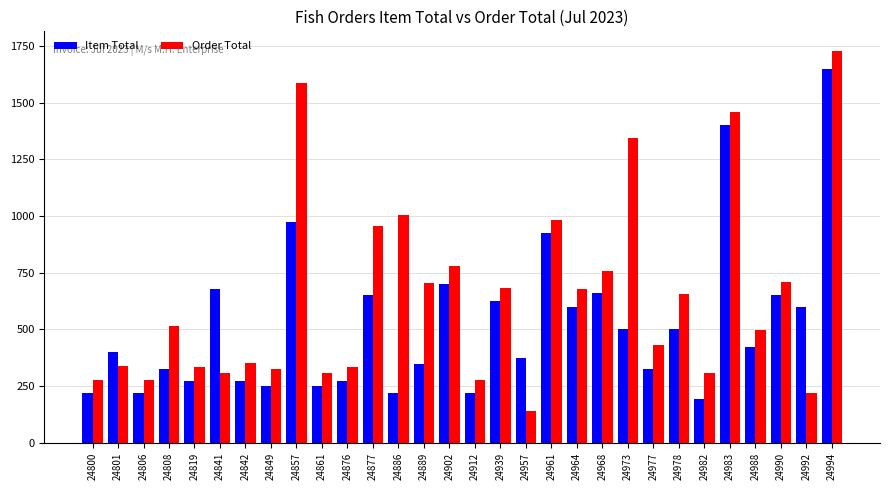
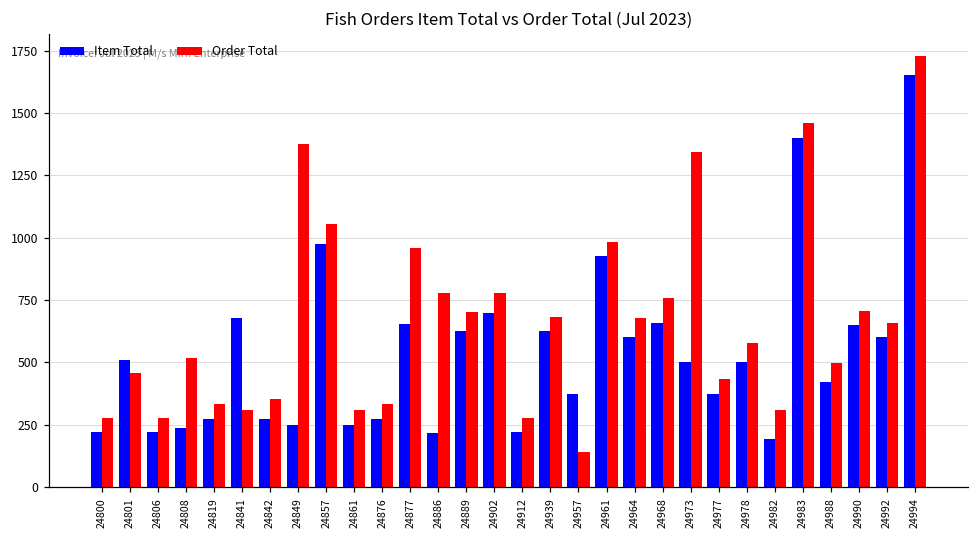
Item Total, 24801: 400 -> 510
Order Total, 24801: 340 -> 460
Item Total, 24808: 330 -> 240
Order Total, 24849: 330 -> 1370
Order Total, 24857: 1590 -> 1050
Order Total, 24886: 1010 -> 780
Item Total, 24889: 350 -> 630
Item Total, 24977: 320 -> 380
Order Total, 24978: 660 -> 580
Order Total, 24992: 220 -> 660
